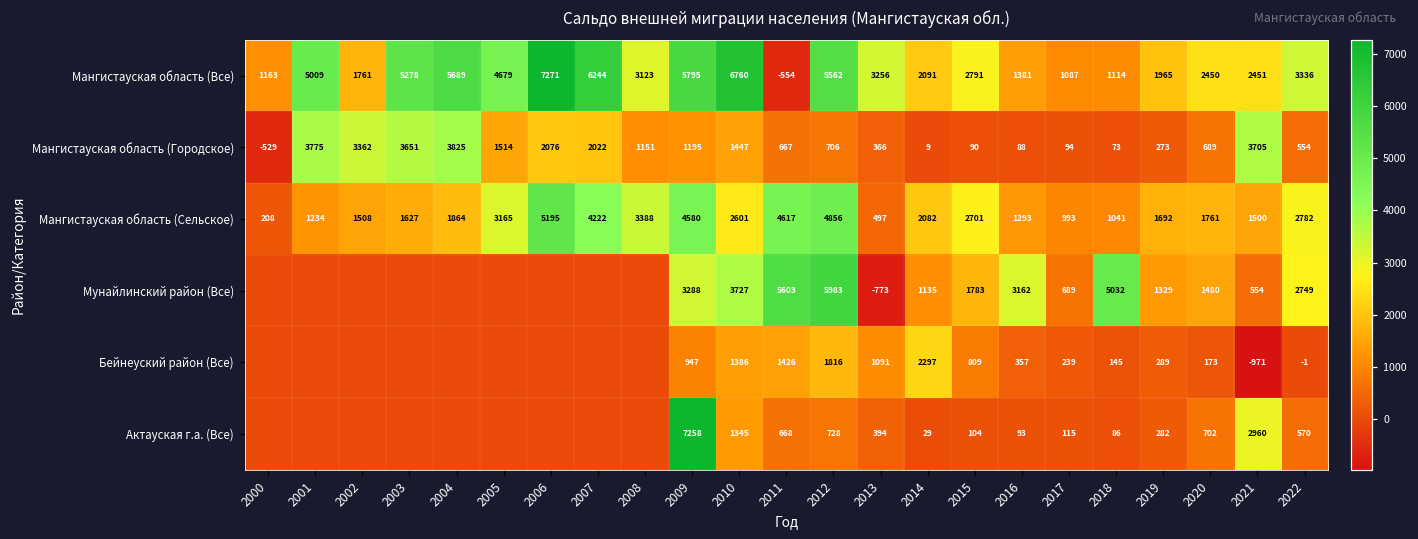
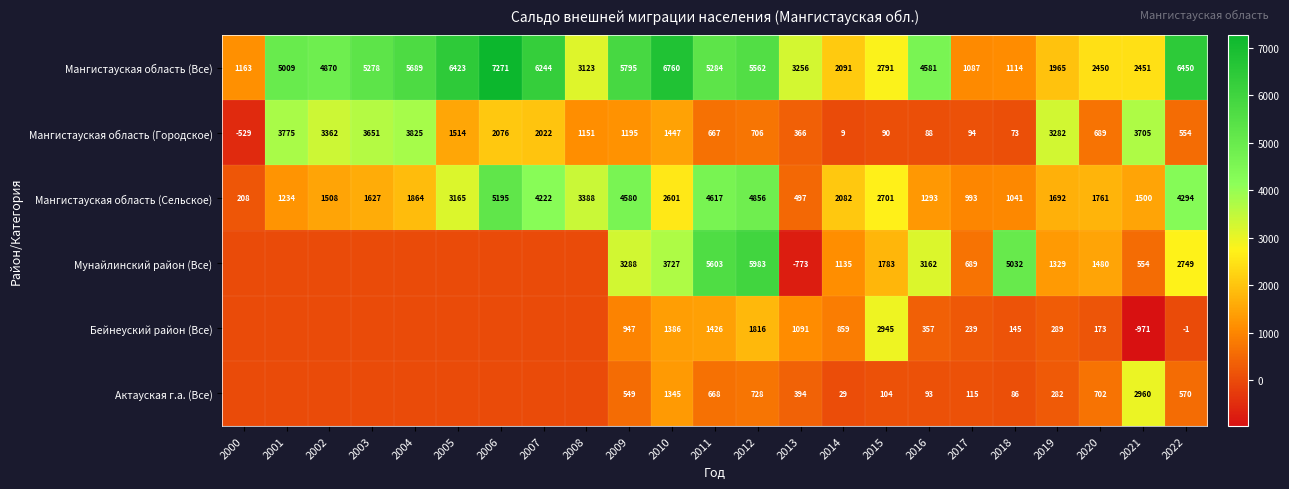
Мангистауская область (Все), 2002: 1761 -> 4870
Мангистауская область (Все), 2005: 4679 -> 6423
Мангистауская область (Все), 2011: -554 -> 5284
Мангистауская область (Все), 2016: 1381 -> 4581
Мангистауская область (Все), 2022: 3336 -> 6450
Мангистауская область (Городское), 2019: 273 -> 3282
Мангистауская область (Сельское), 2022: 2782 -> 4294
Бейнеуский район (Все), 2014: 2297 -> 859
Бейнеуский район (Все), 2015: 809 -> 2945
Актауская г.а. (Все), 2009: 7258 -> 549
